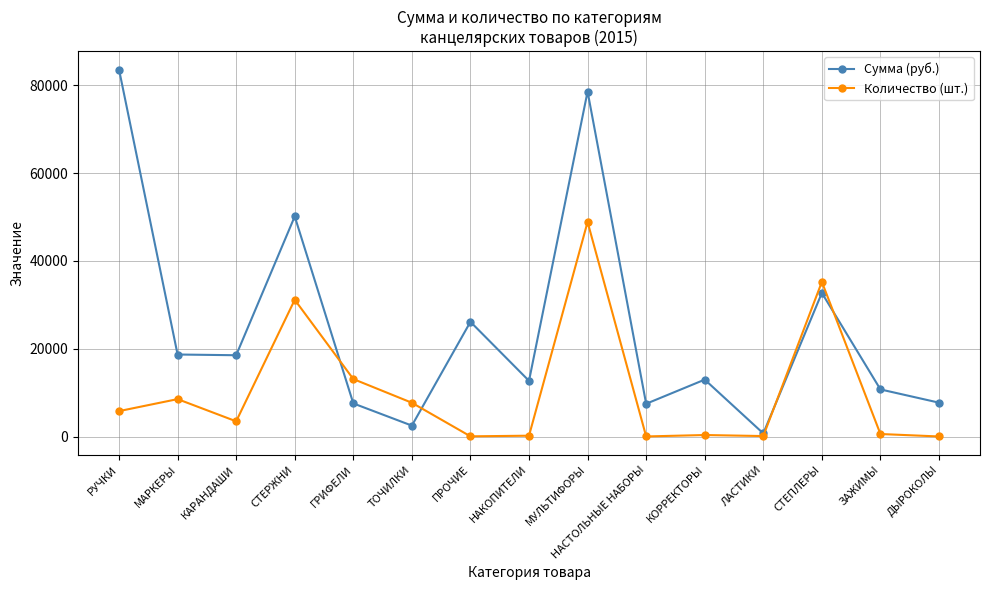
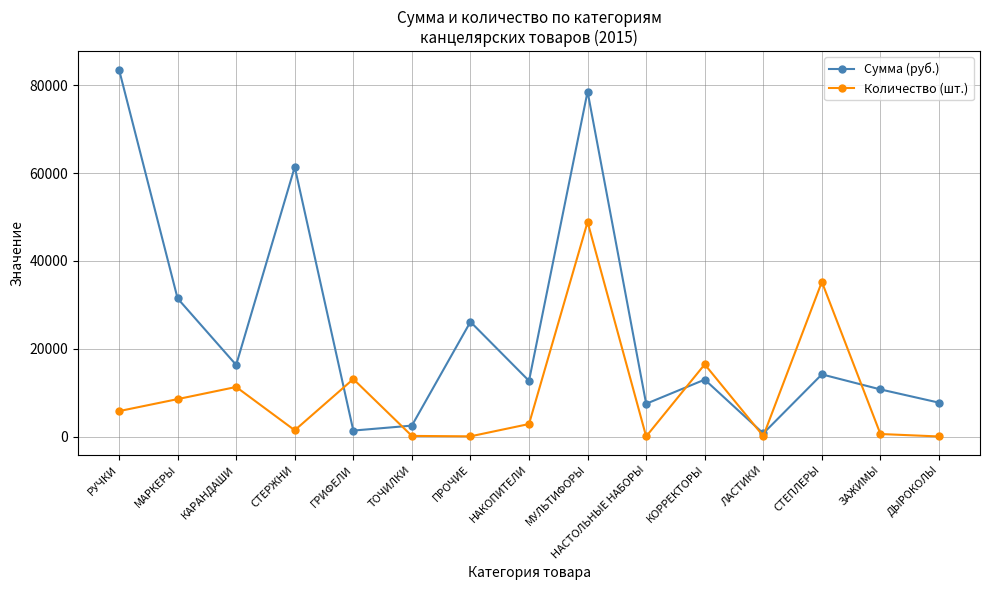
Сумма (руб.), МАРКЕРЫ: 19000 -> 31000
Сумма (руб.), КАРАНДАШИ: 19000 -> 16000
Количество (шт.), КАРАНДАШИ: 3000 -> 11000
Сумма (руб.), СТЕРЖНИ: 50000 -> 61000
Количество (шт.), СТЕРЖНИ: 31000 -> 1000
Сумма (руб.), ГРИФЕЛИ: 8000 -> 1000
Количество (шт.), ТОЧИЛКИ: 8000 -> 0
Количество (шт.), НАКОПИТЕЛИ: 0 -> 3000
Количество (шт.), КОРРЕКТОРЫ: 0 -> 16000
Сумма (руб.), СТЕПЛЕРЫ: 33000 -> 14000
